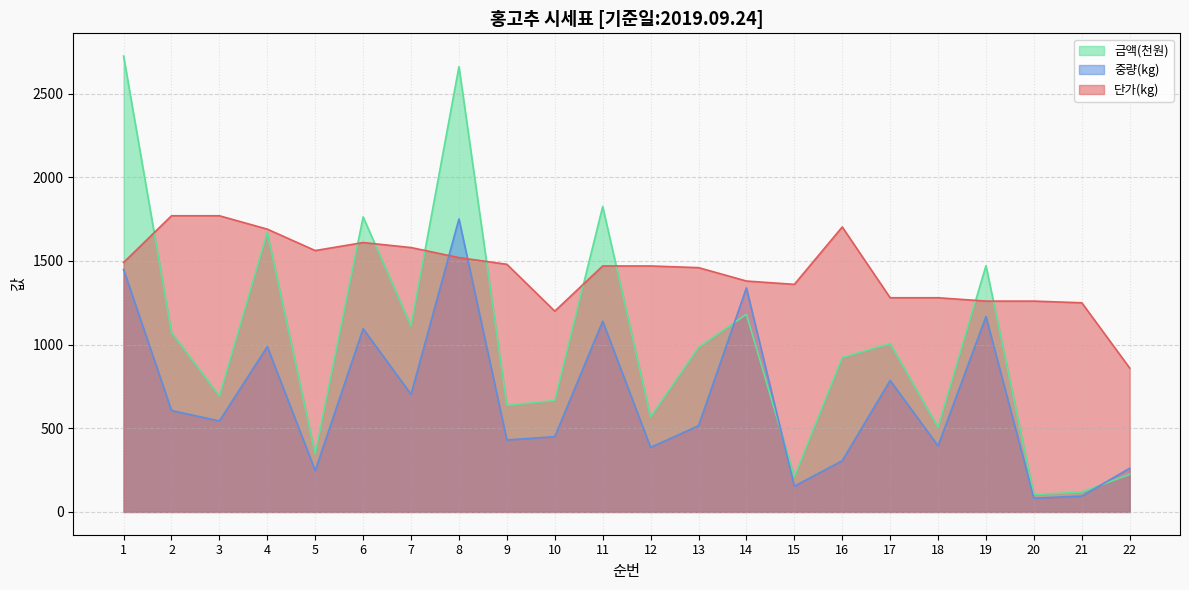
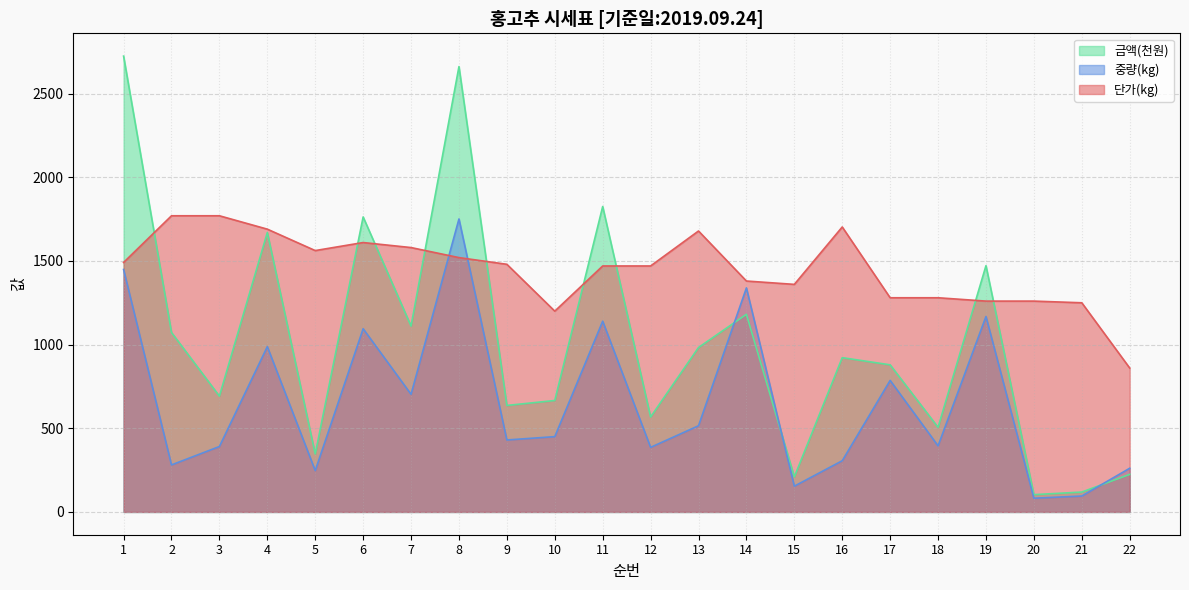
중량(kg), 2: 610 -> 280
중량(kg), 3: 540 -> 390
단가(kg), 13: 1460 -> 1680
금액(천원), 17: 1010 -> 880
